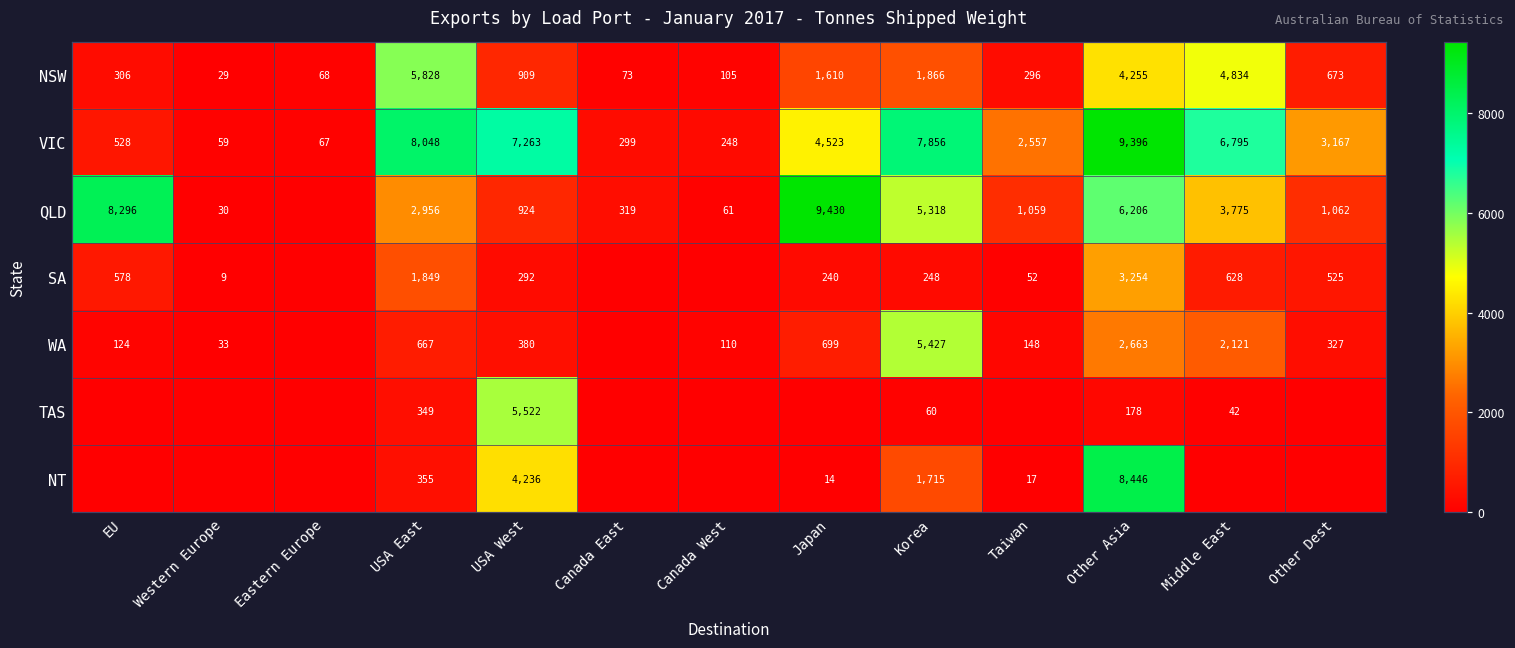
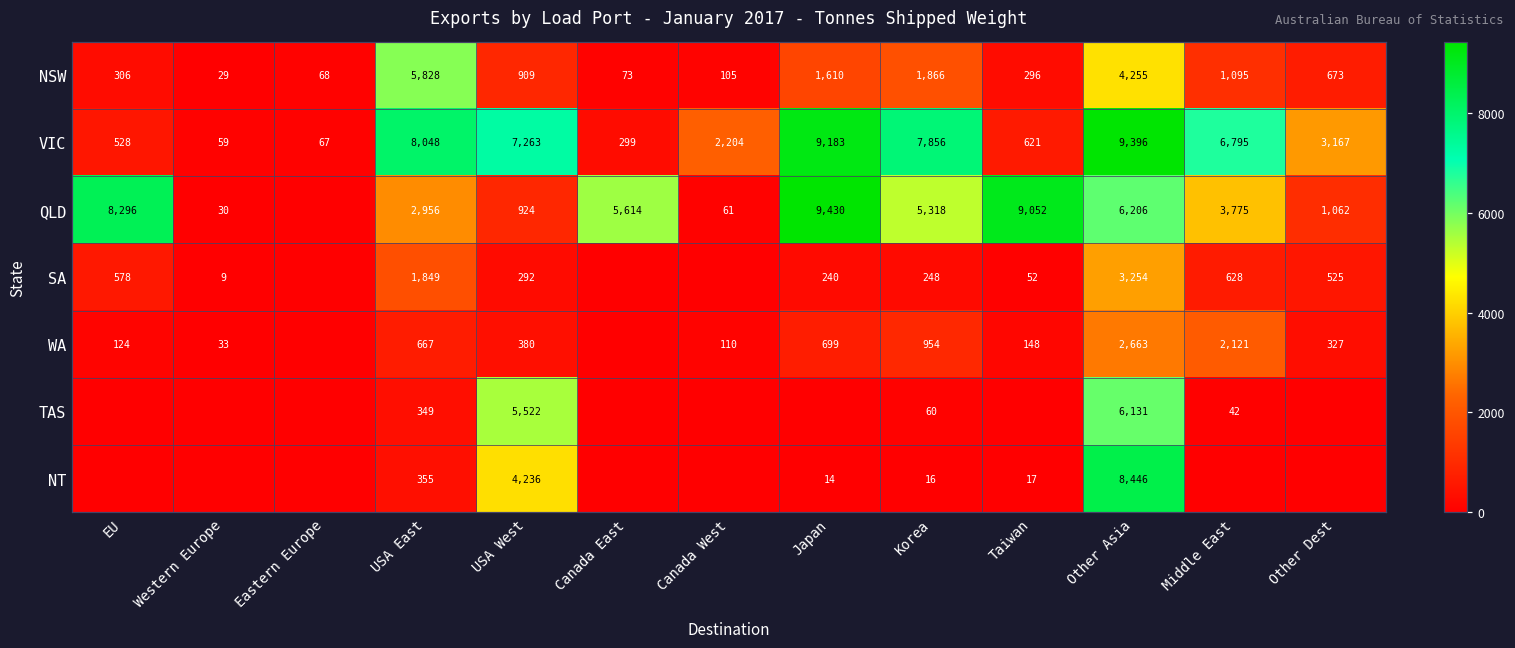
NSW, Middle East: 4,834 -> 1,095
VIC, Canada West: 248 -> 2,204
VIC, Japan: 4,523 -> 9,183
VIC, Taiwan: 2,557 -> 621
QLD, Canada East: 319 -> 5,614
QLD, Taiwan: 1,059 -> 9,052
WA, Korea: 5,427 -> 954
TAS, Other Asia: 178 -> 6,131
NT, Korea: 1,715 -> 16
